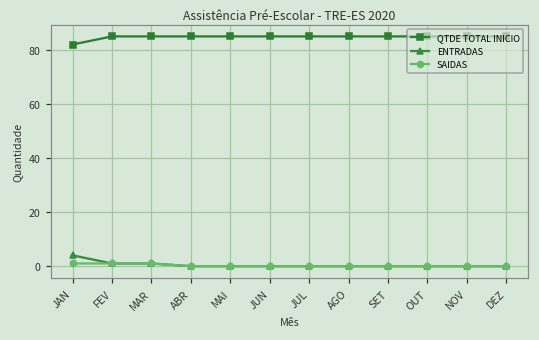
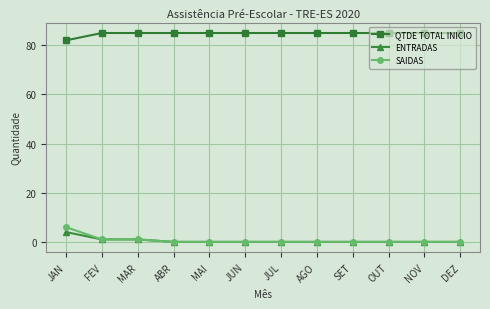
SAIDAS, JAN: 1 -> 6
